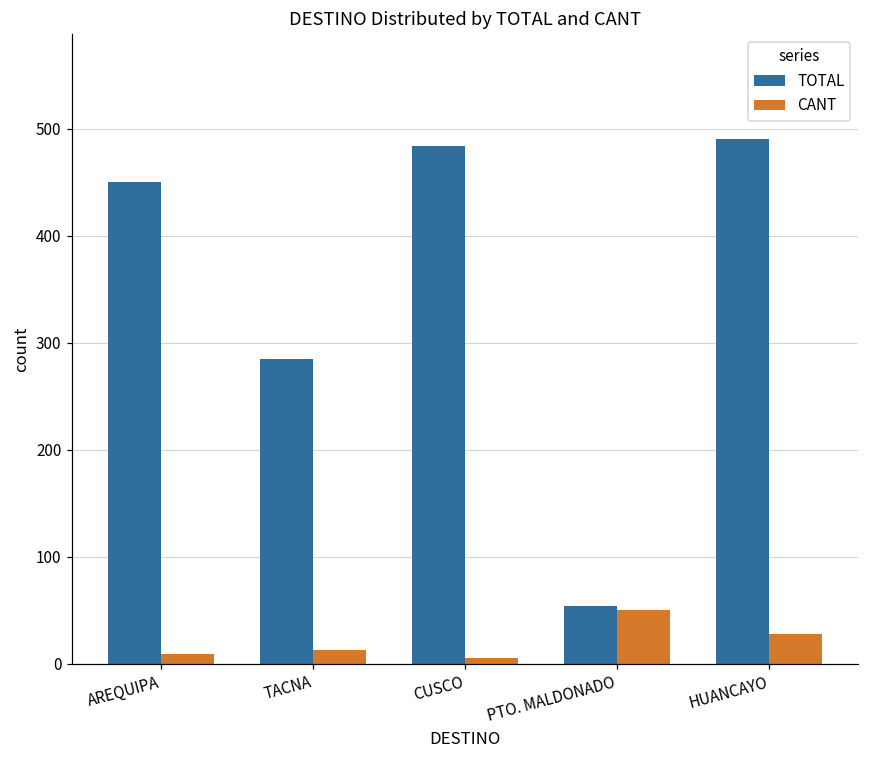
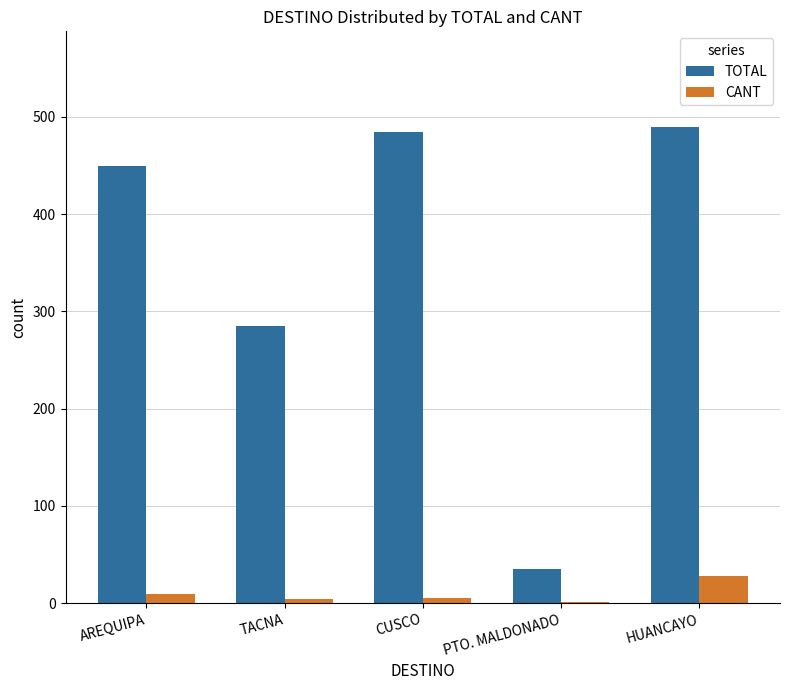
CANT, TACNA: 10 -> 0
TOTAL, PTO. MALDONADO: 50 -> 40
CANT, PTO. MALDONADO: 50 -> 0
